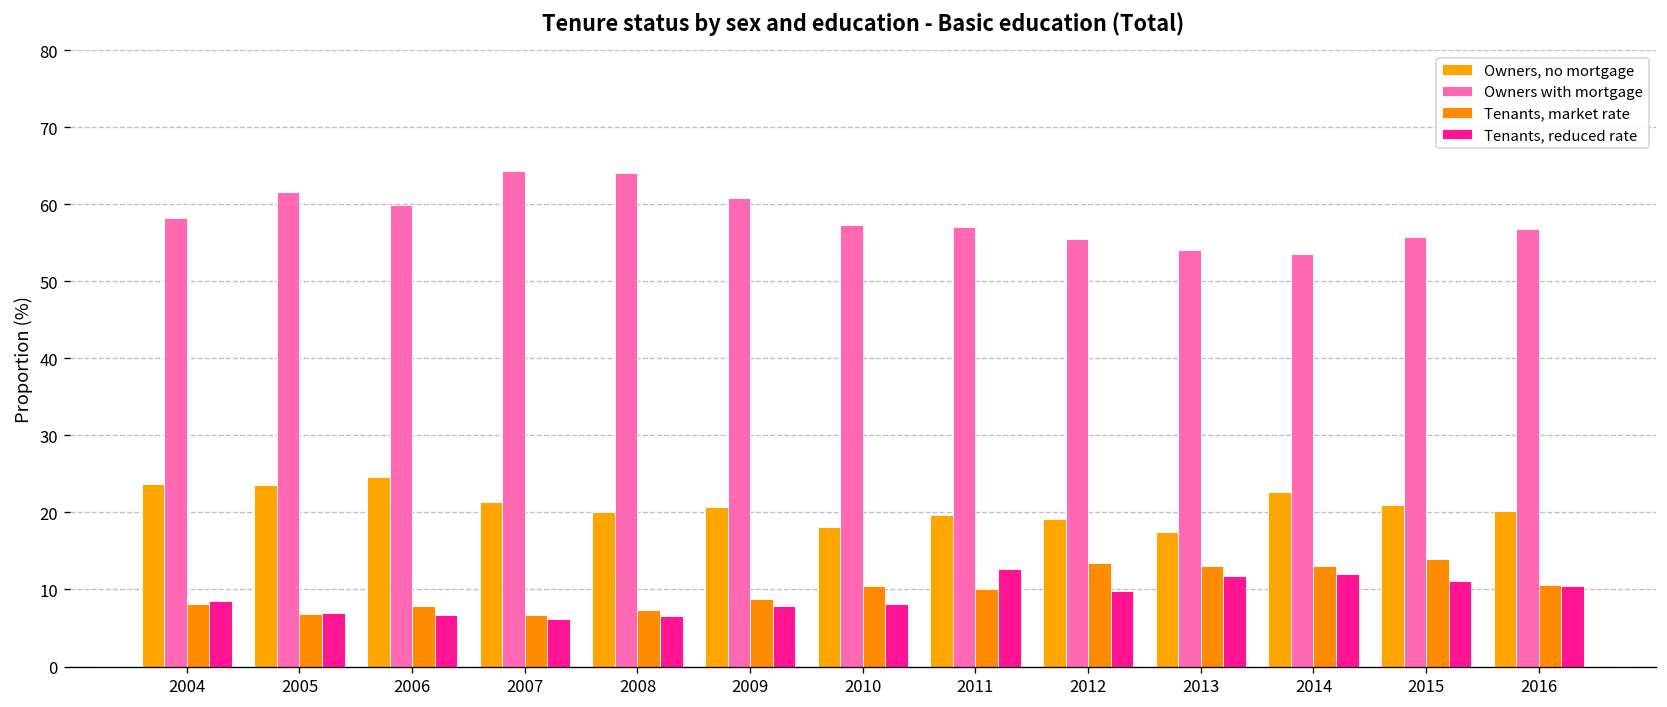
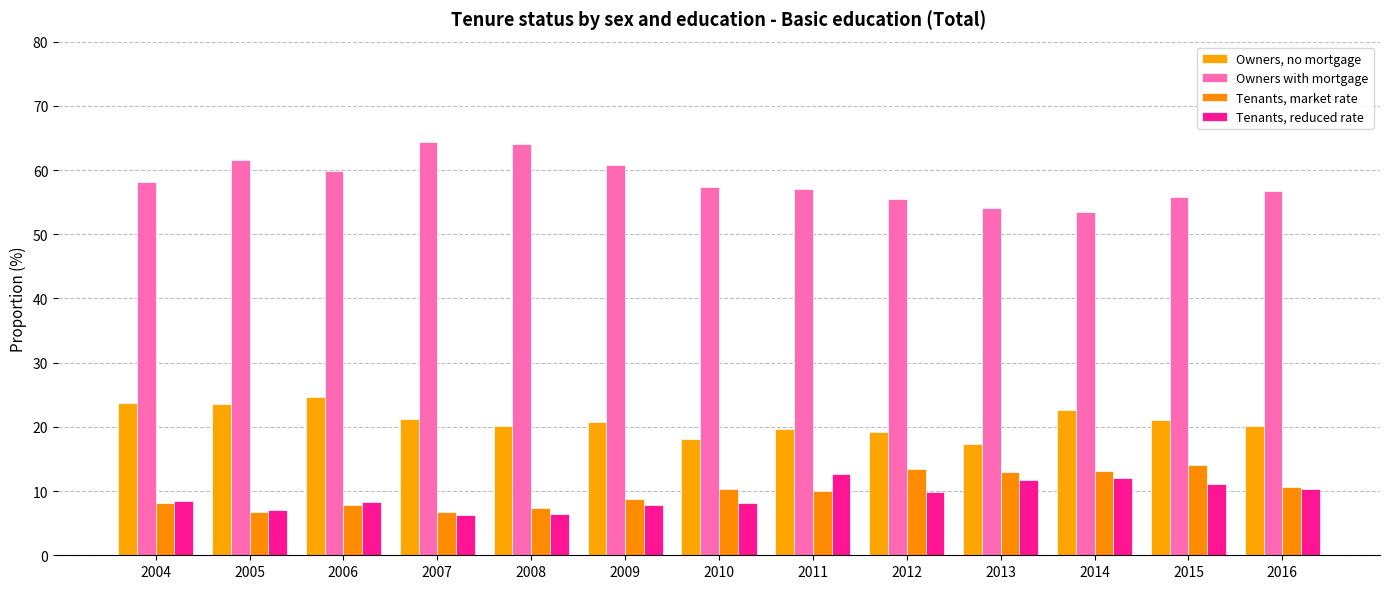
Tenants, reduced rate, 2006: 7 -> 8
